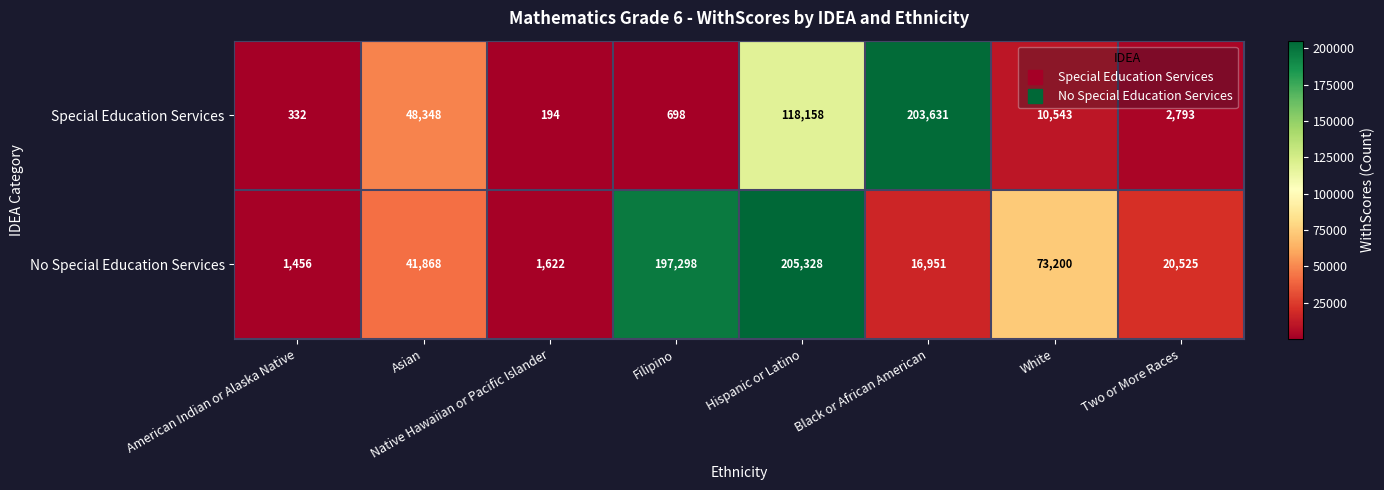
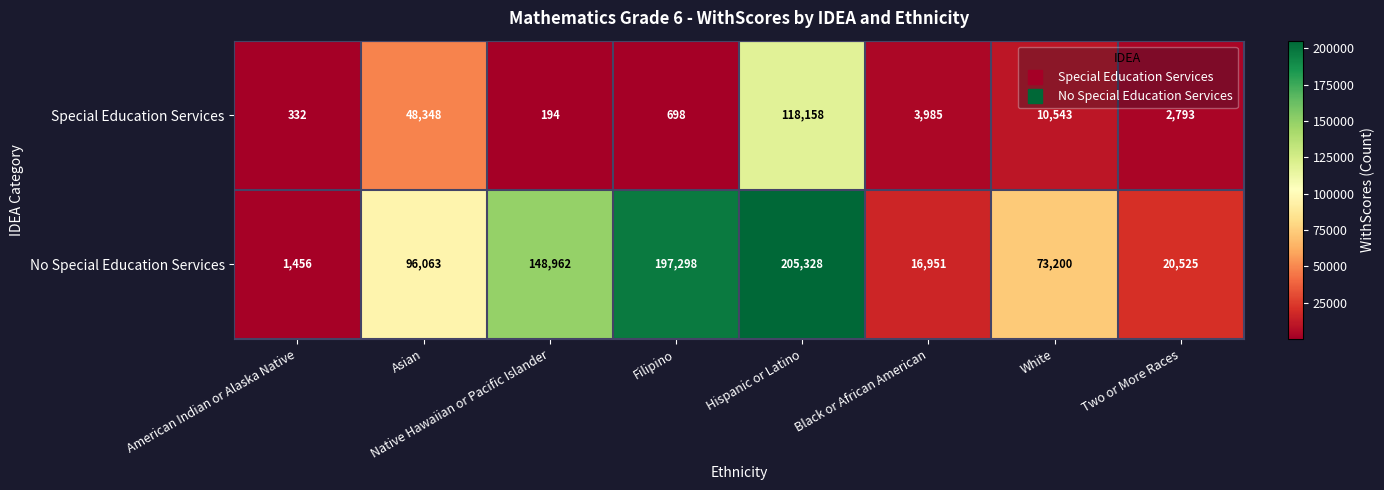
Special Education Services, Black or African American: 203,631 -> 3,985
No Special Education Services, Asian: 41,868 -> 96,063
No Special Education Services, Native Hawaiian or Pacific Islander: 1,622 -> 148,962
